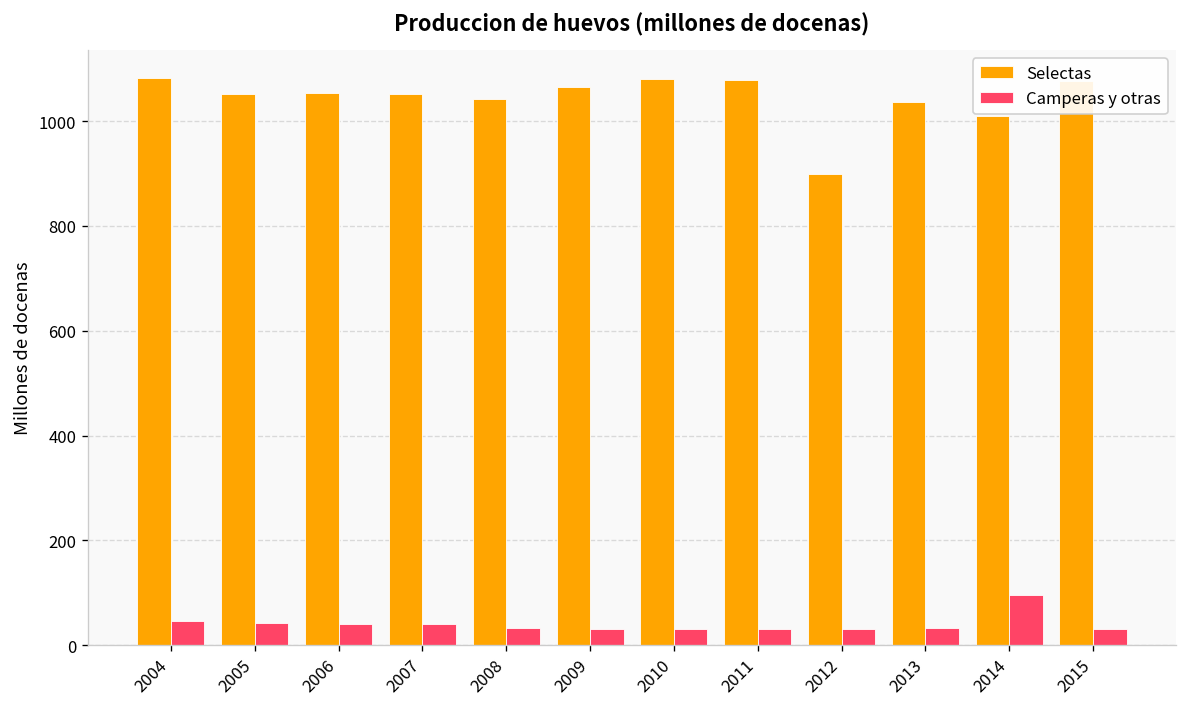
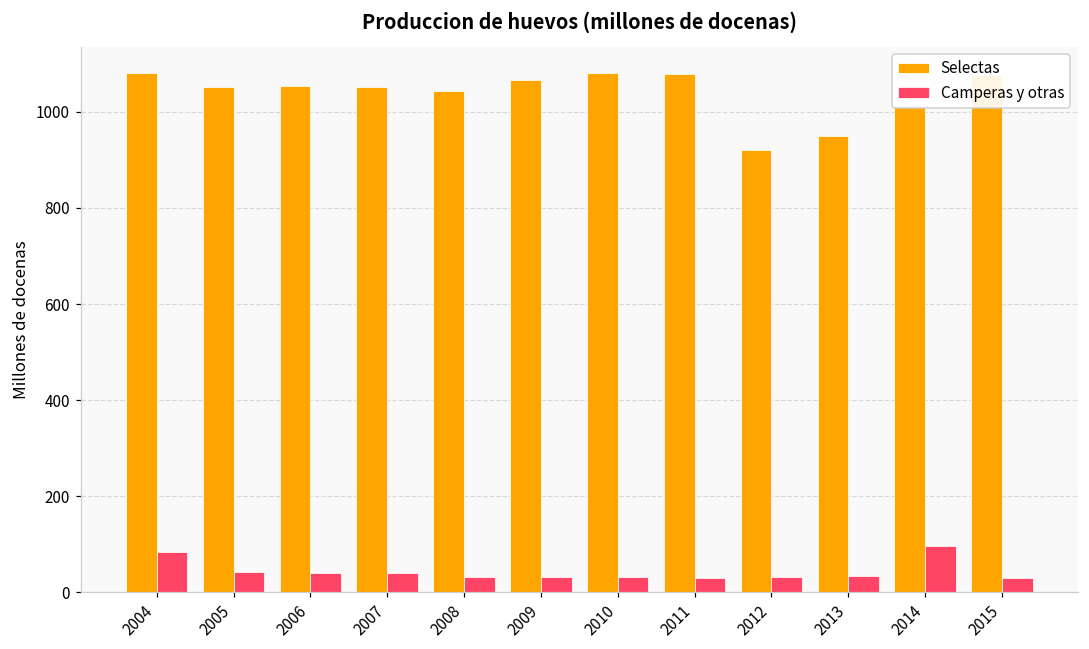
Camperas y otras, 2004: 50 -> 80
Selectas, 2012: 900 -> 920
Selectas, 2013: 1040 -> 950
